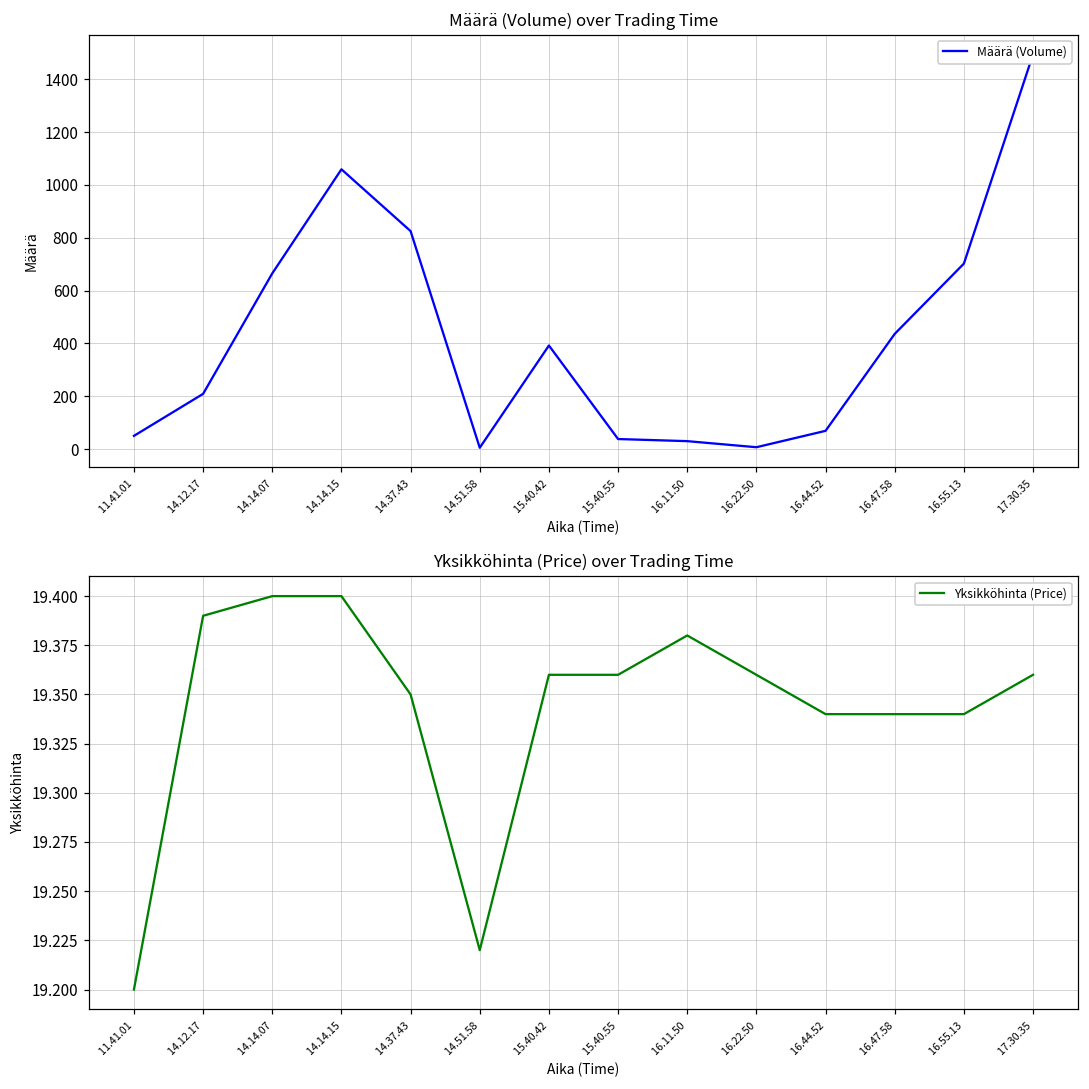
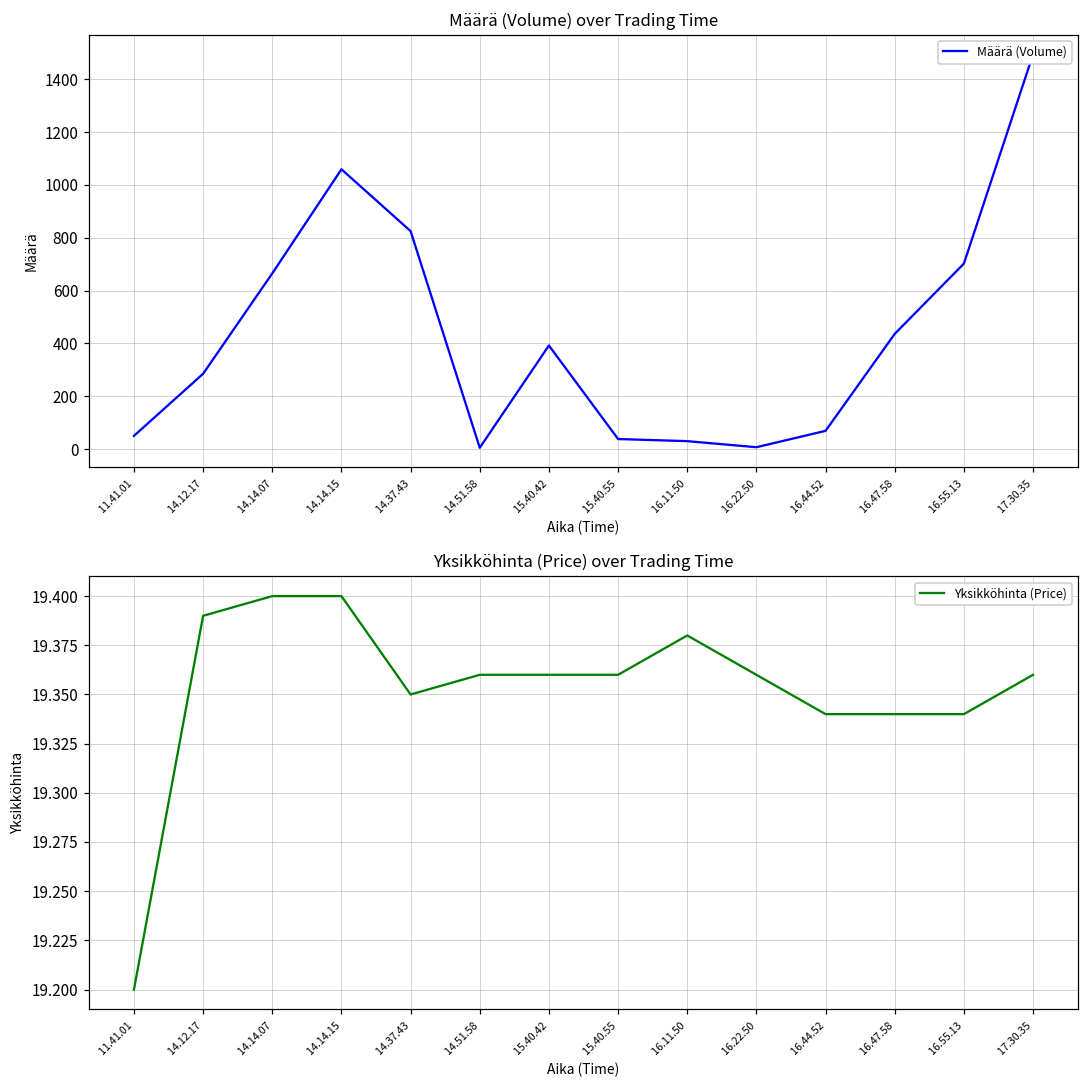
Määrä (Volume) over Trading Time, 14.12.17: 210 -> 290
Yksikköhinta (Price) over Trading Time, 14.51.58: 19.22 -> 19.36
